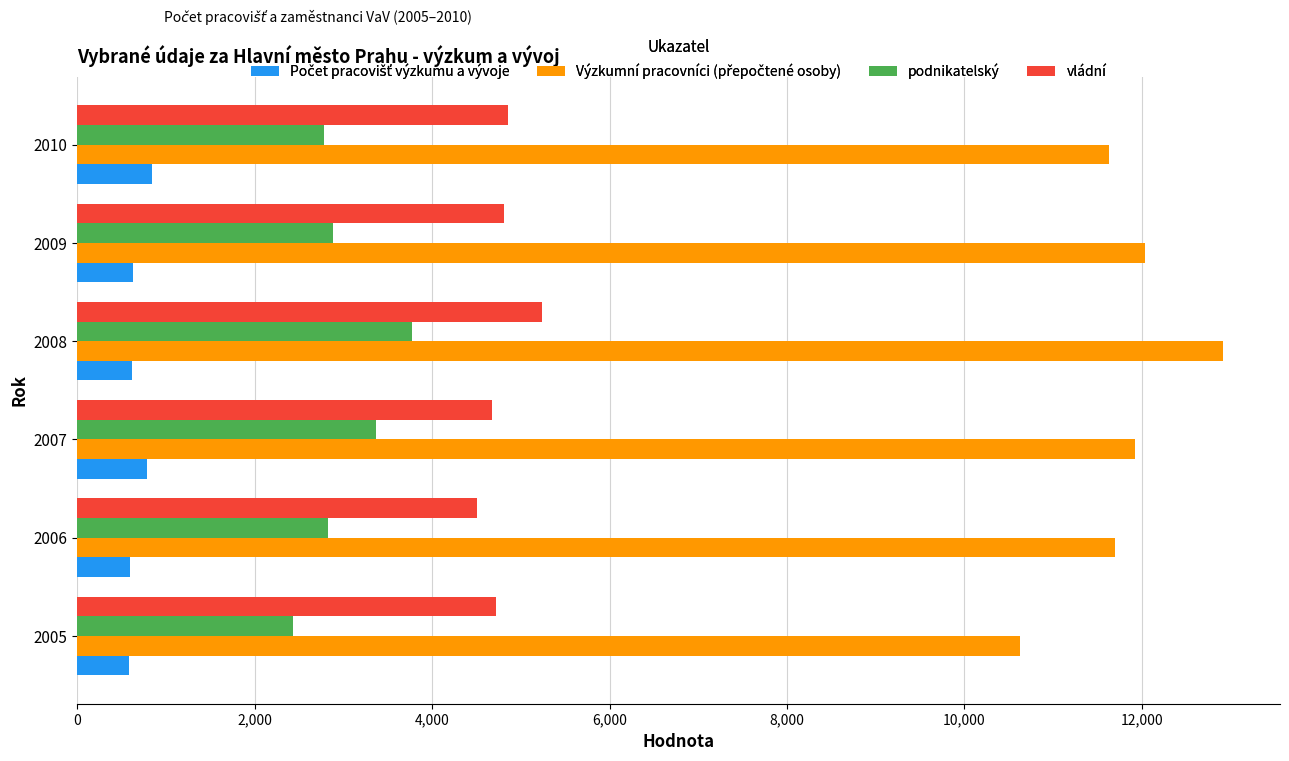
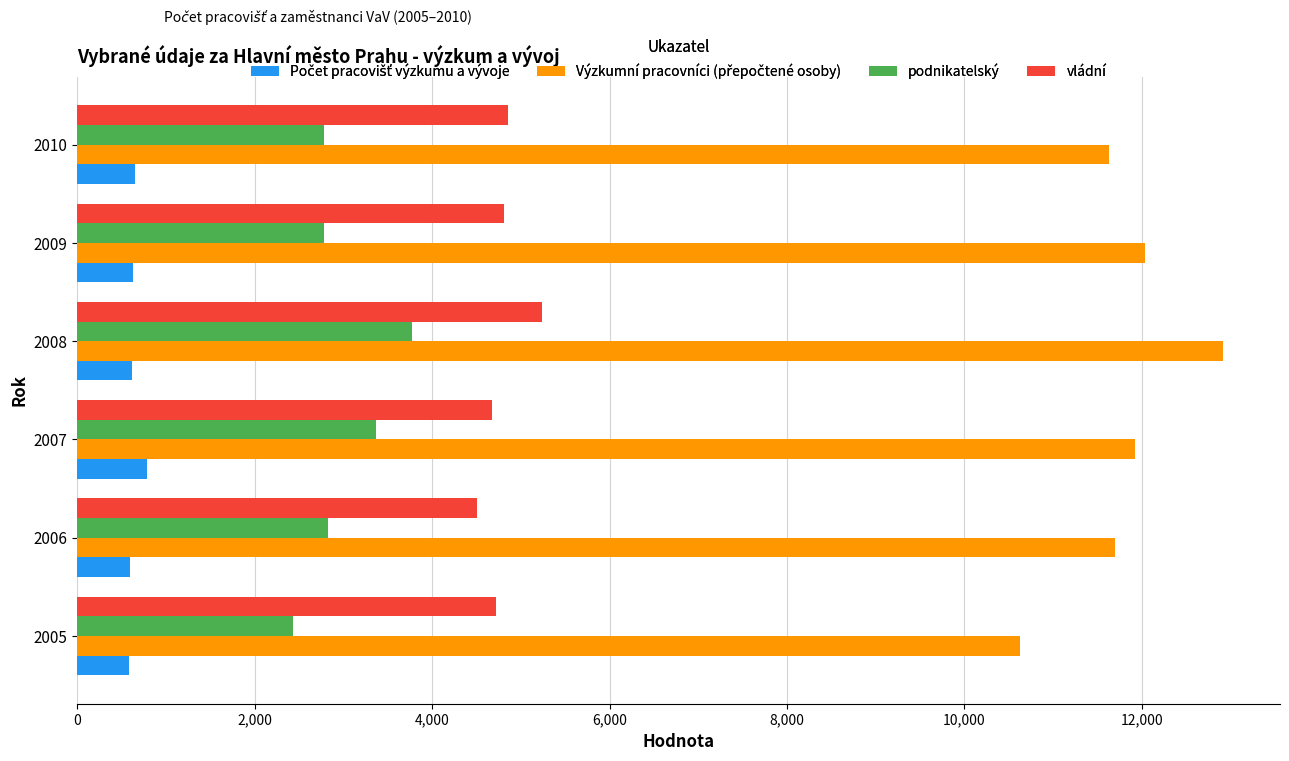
Počet pracovišť výzkumu a vývoje, 2010: 800 -> 700
podnikatelský, 2009: 2,900 -> 2,800
